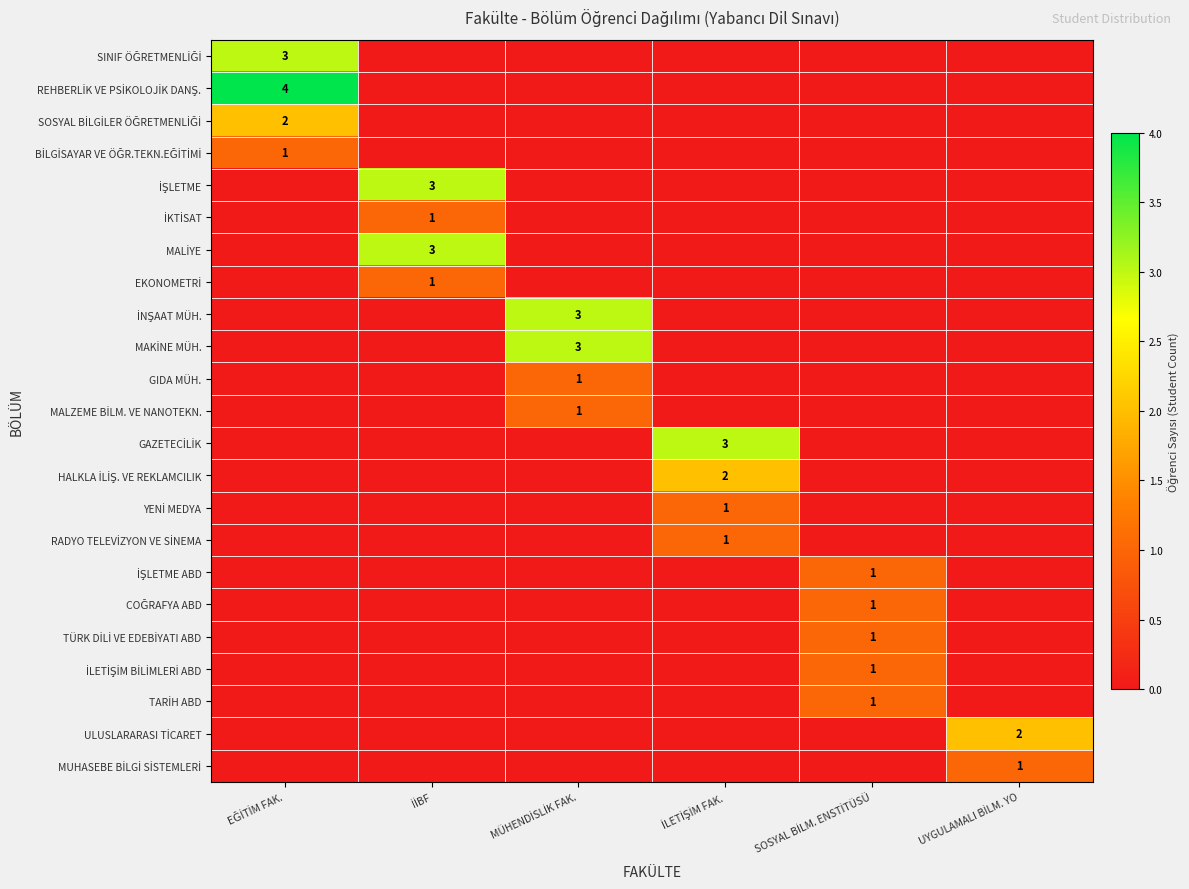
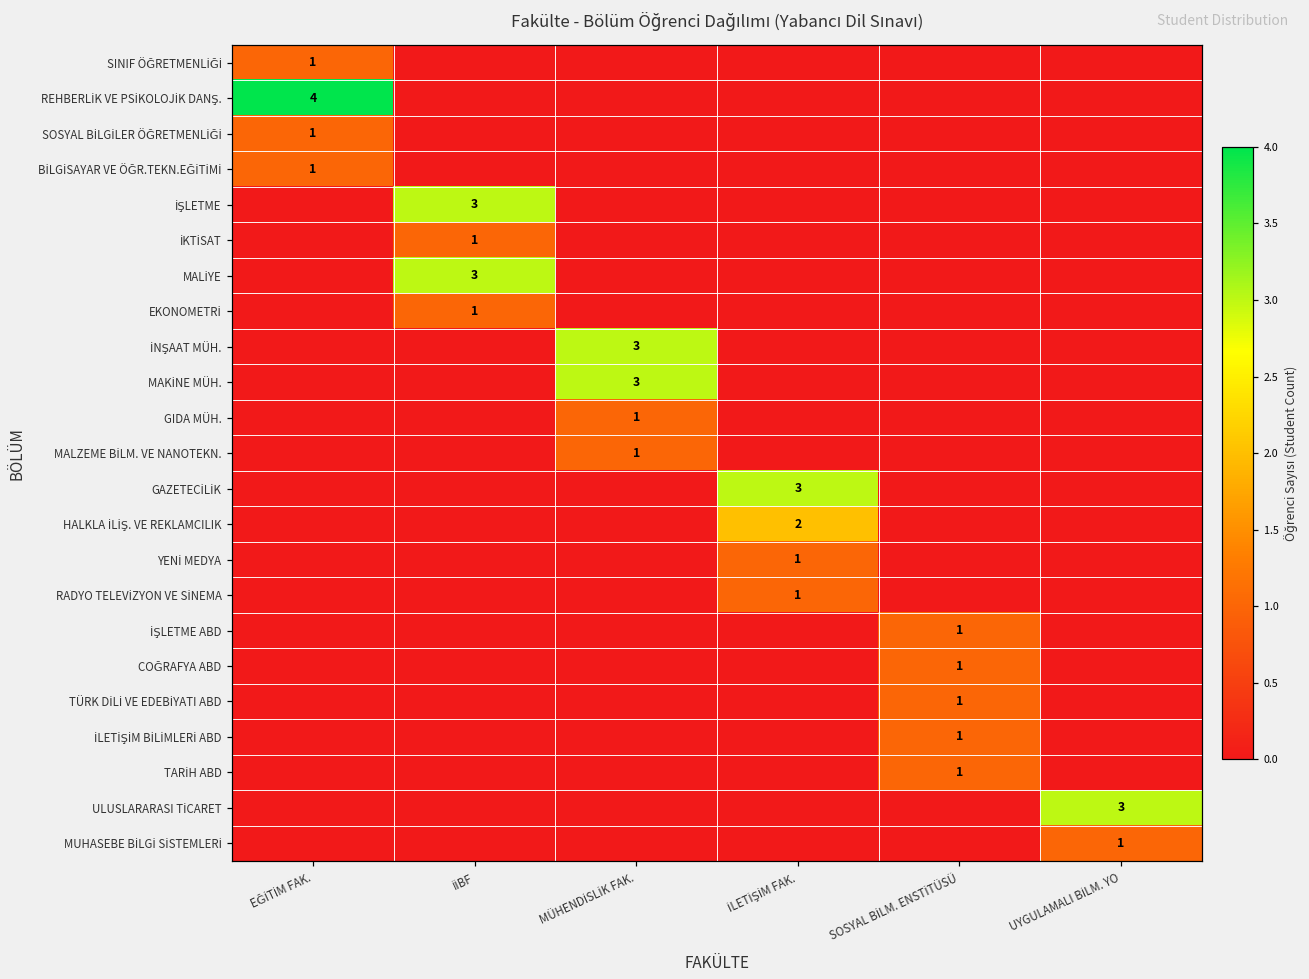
SINIF ÖĞRETMENLİĞİ, EĞİTİM FAK.: 3 -> 1
SOSYAL BİLGİLER ÖĞRETMENLİĞİ, EĞİTİM FAK.: 2 -> 1
ULUSLARARASI TİCARET, UYGULAMALI BİLM. YO: 2 -> 3
